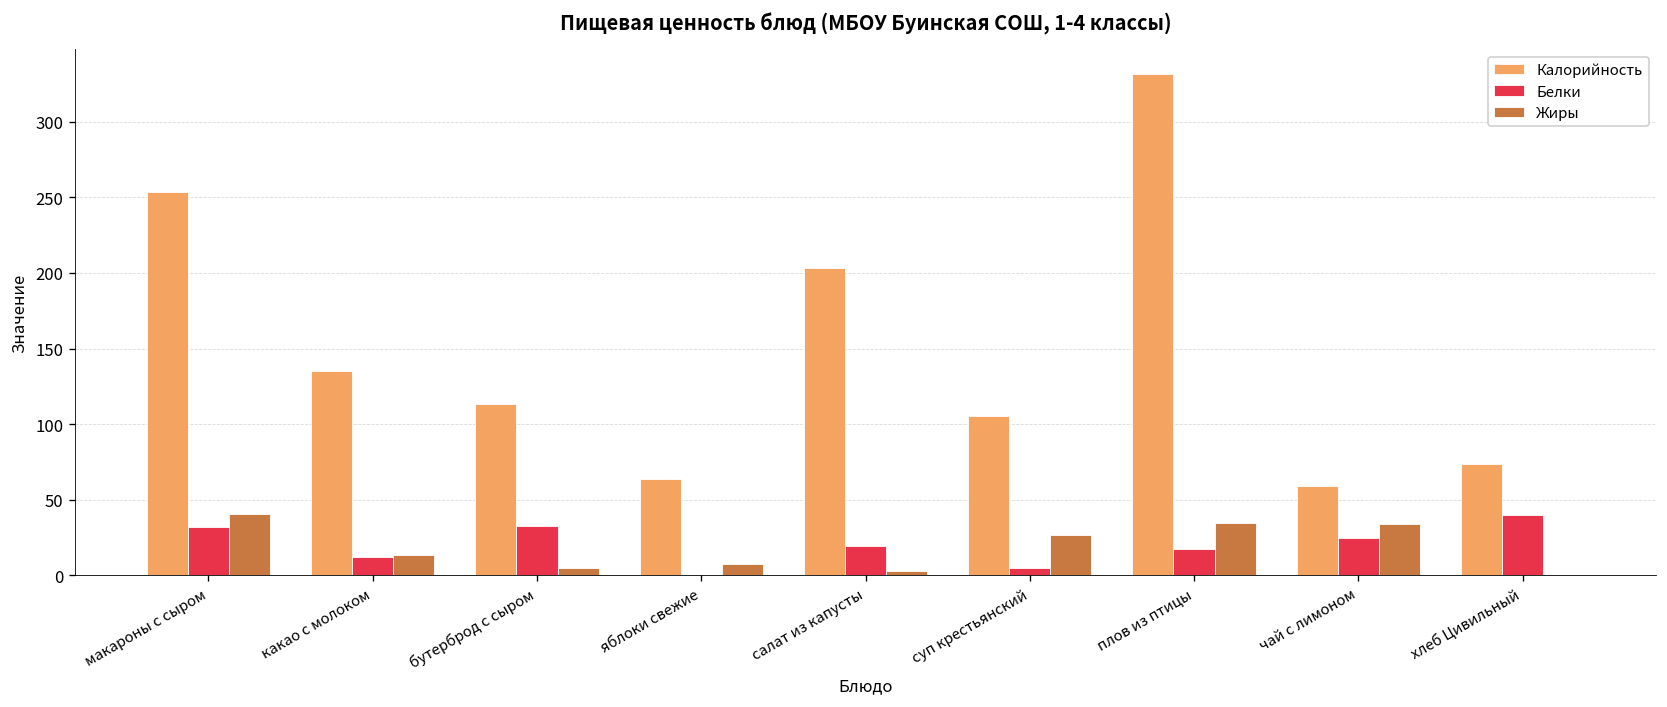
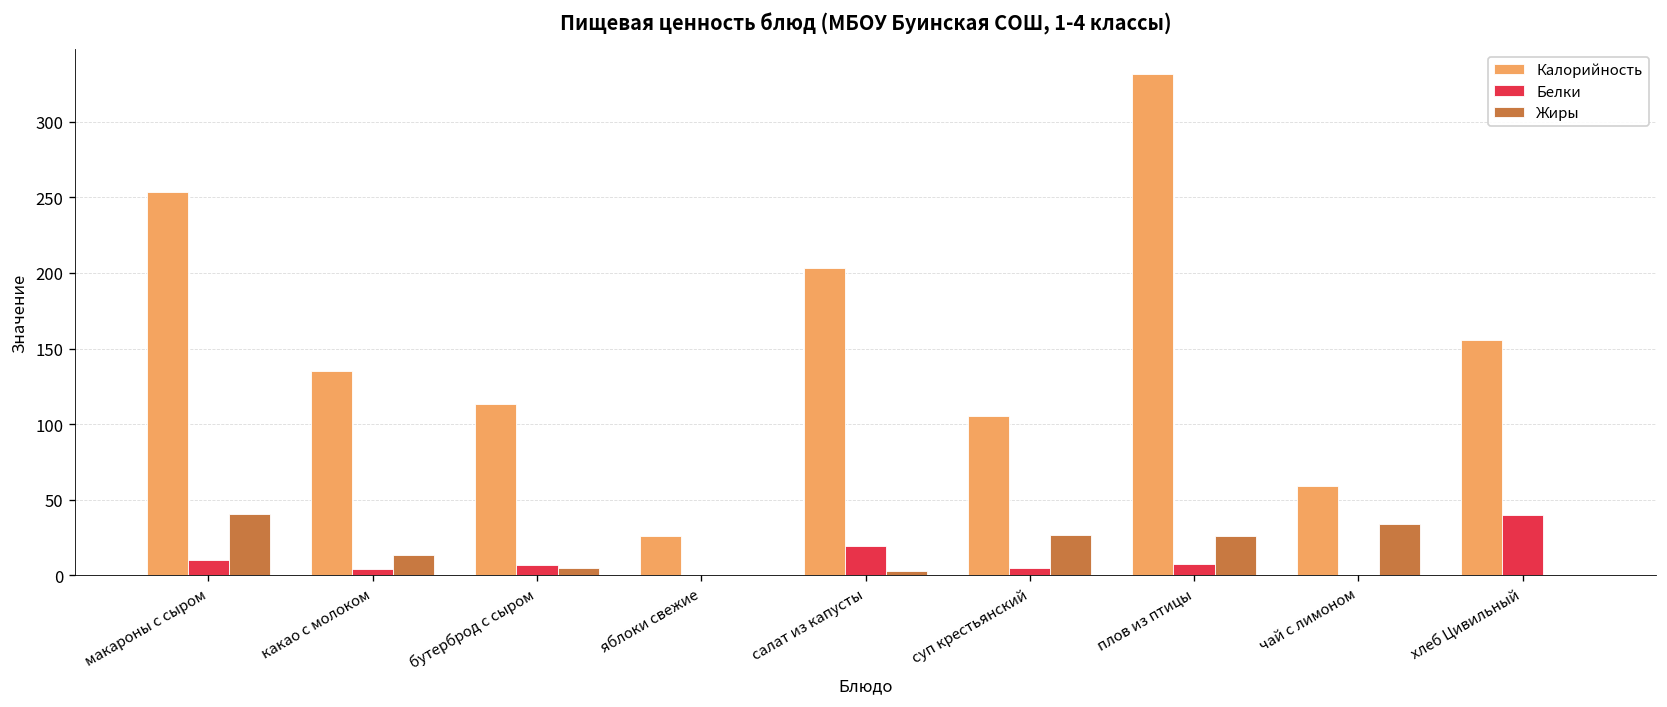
Белки, макароны с сыром: 32 -> 10
Белки, какао с молоком: 12 -> 4
Белки, бутерброд с сыром: 32 -> 7
Калорийность, яблоки свежие: 64 -> 26
Жиры, яблоки свежие: 7 -> 0
Белки, плов из птицы: 17 -> 7
Жиры, плов из птицы: 35 -> 26
Белки, чай с лимоном: 25 -> 0
Калорийность, хлеб Цивильный: 74 -> 156
